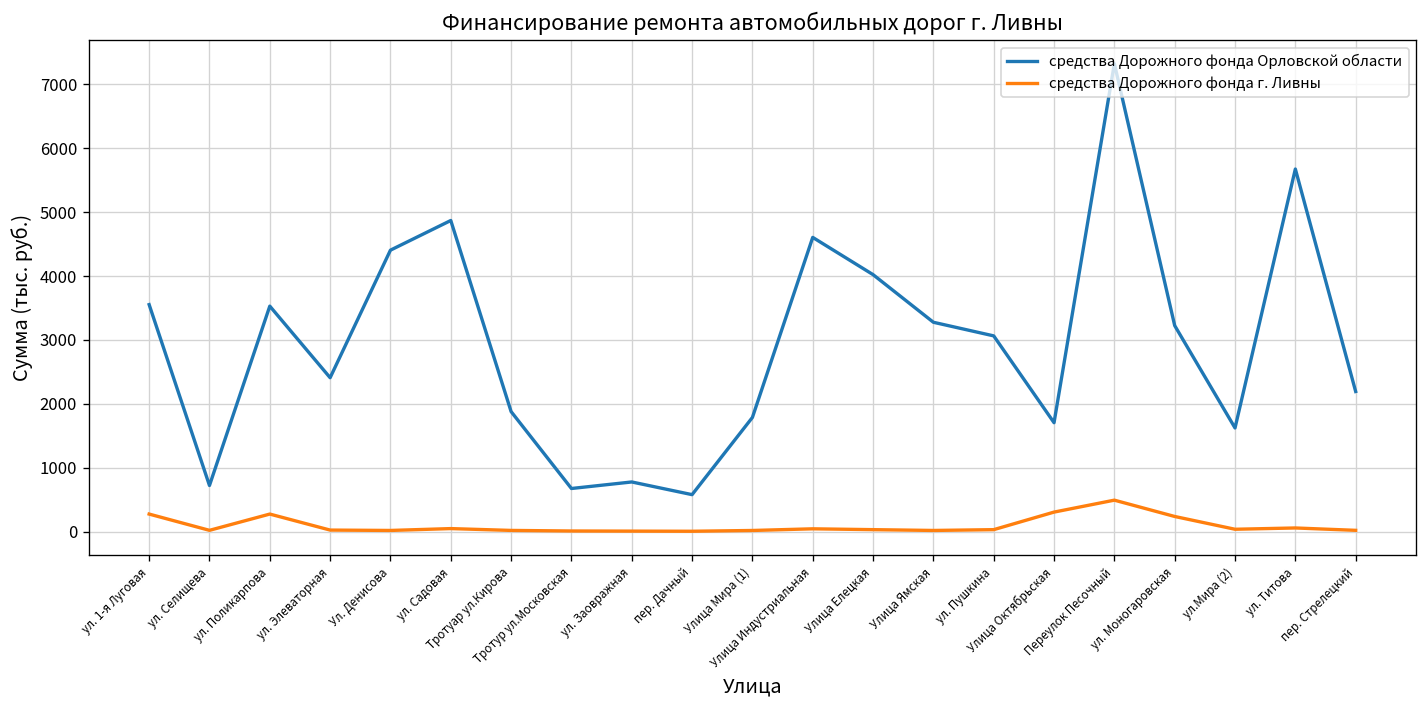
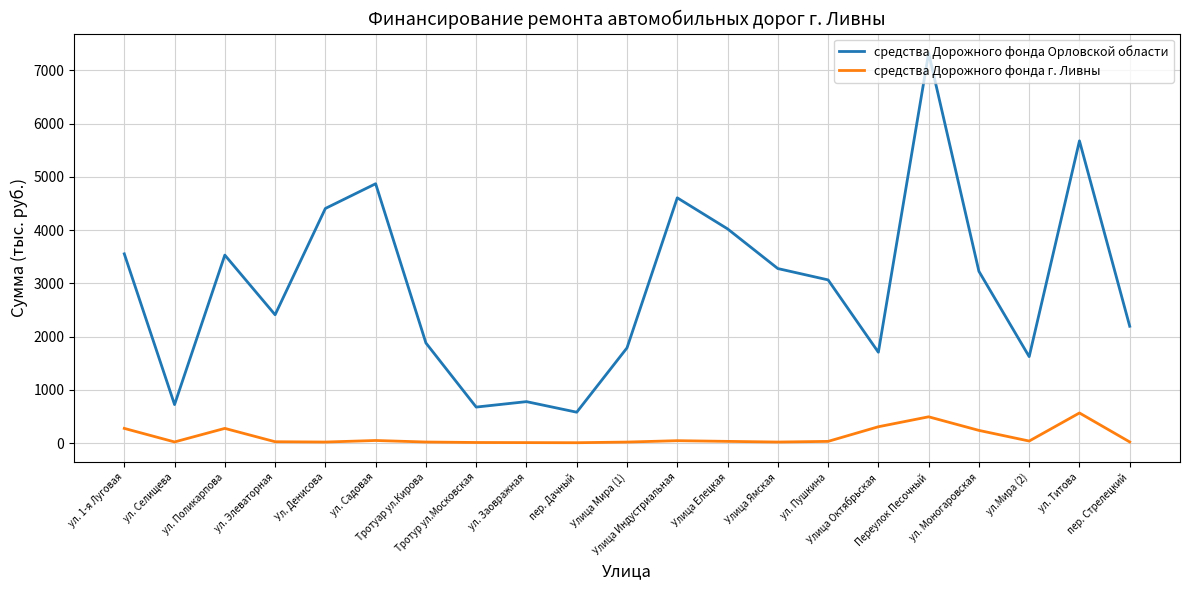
средства Дорожного фонда г. Ливны, ул. Титова: 100 -> 600
